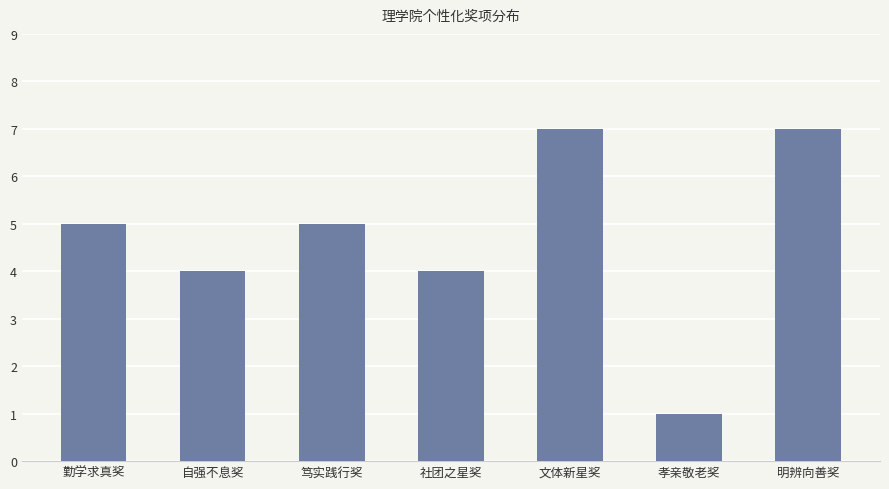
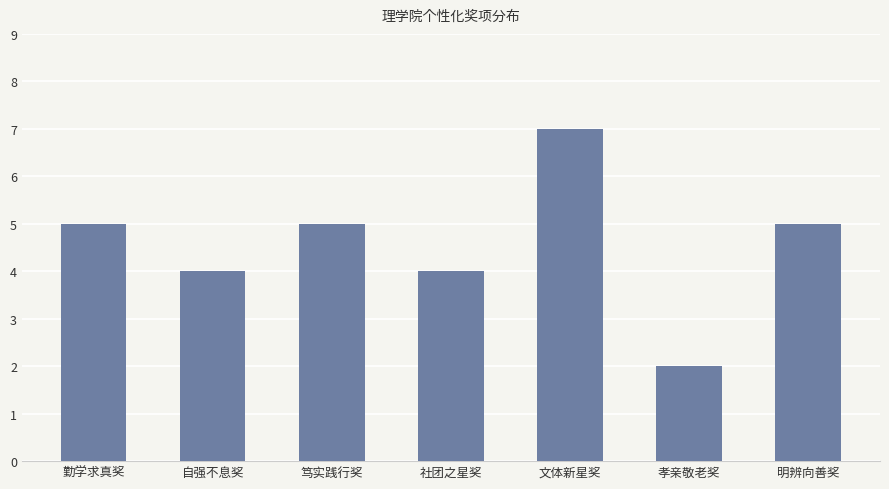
孝亲敬老奖: 1 -> 2
明辨向善奖: 7 -> 5
